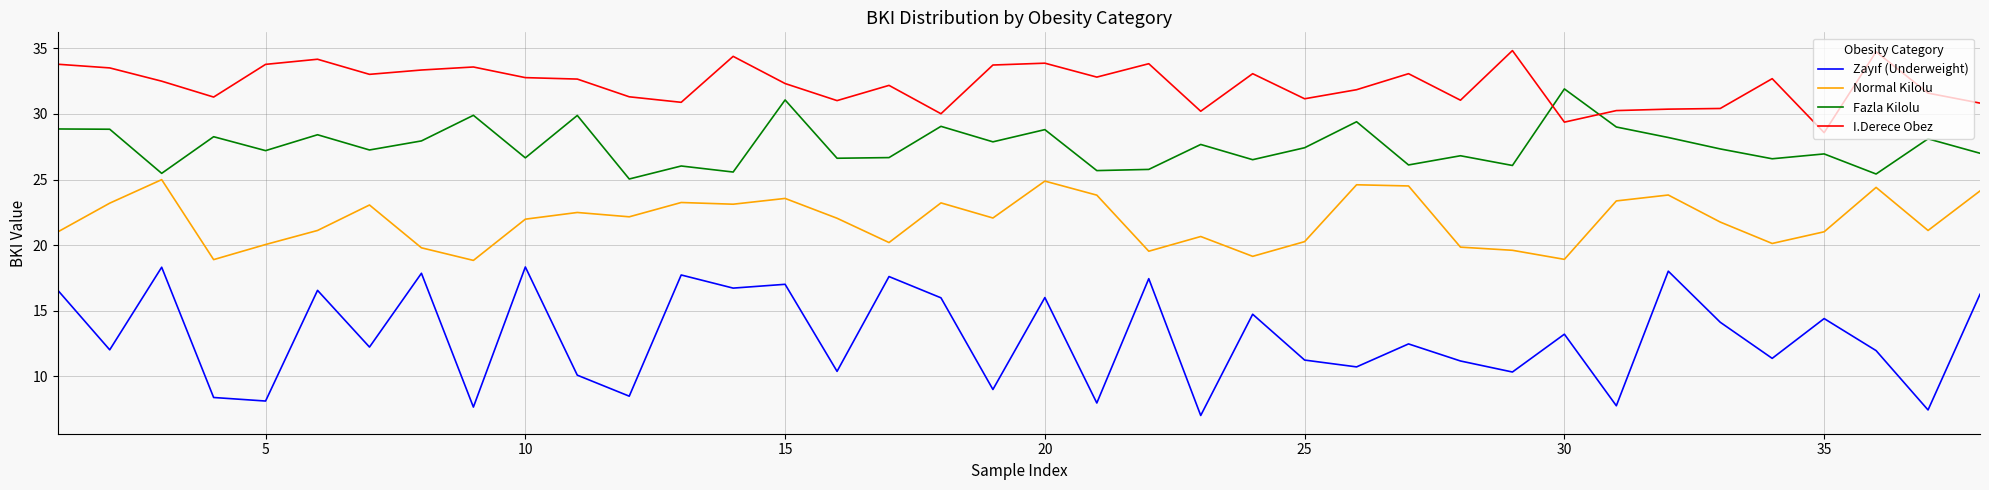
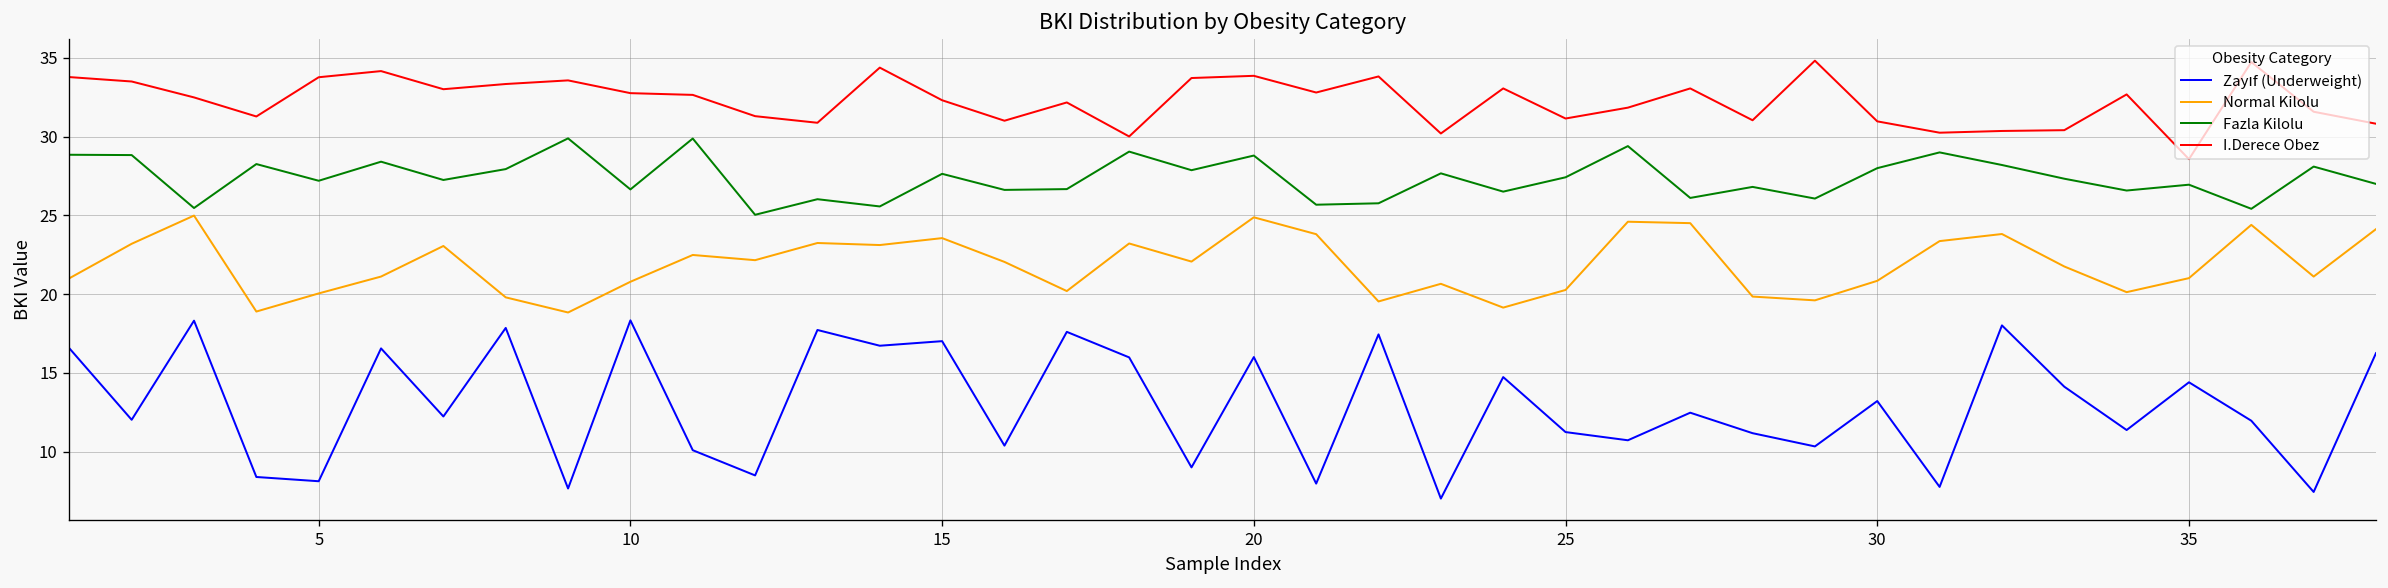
Normal Kilolu, 10: 22.0 -> 20.8
Fazla Kilolu, 15: 31.1 -> 27.6
Normal Kilolu, 30: 18.9 -> 20.9
Fazla Kilolu, 30: 31.9 -> 28.0
I.Derece Obez, 30: 29.4 -> 31.0
